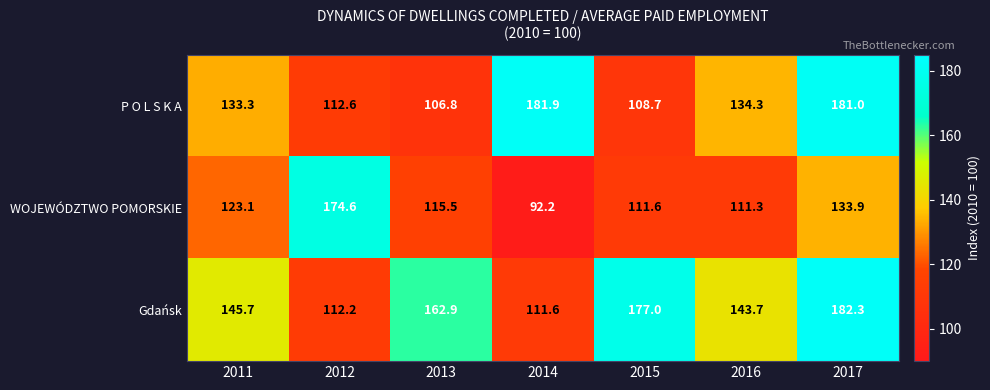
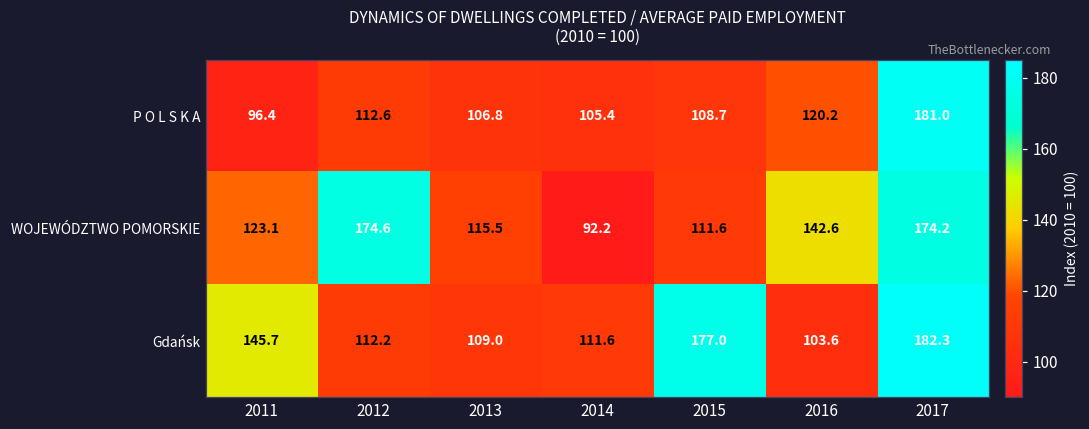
P O L S K A, 2011: 133.3 -> 96.4
P O L S K A, 2014: 181.9 -> 105.4
P O L S K A, 2016: 134.3 -> 120.2
WOJEWÓDZTWO POMORSKIE, 2016: 111.3 -> 142.6
WOJEWÓDZTWO POMORSKIE, 2017: 133.9 -> 174.2
Gdańsk, 2013: 162.9 -> 109.0
Gdańsk, 2016: 143.7 -> 103.6
